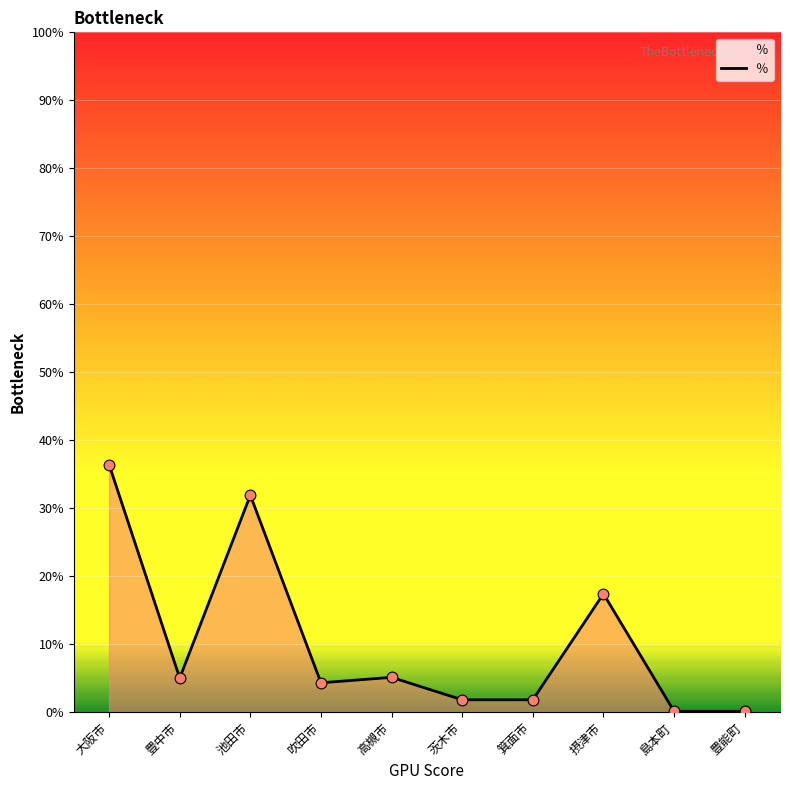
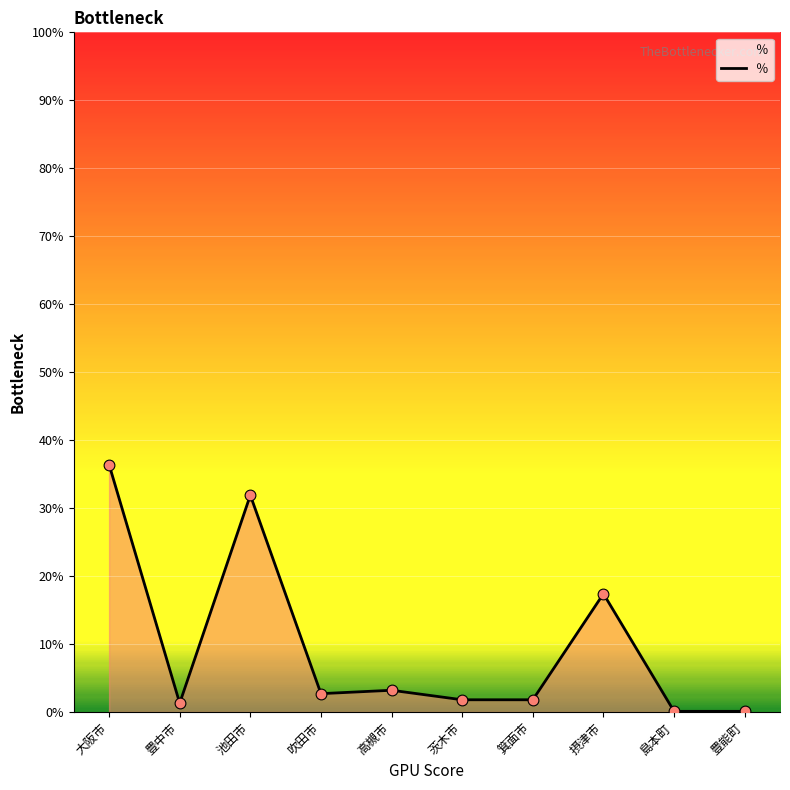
豊中市: 5% -> 1%
吹田市: 4% -> 3%
高槻市: 5% -> 3%
